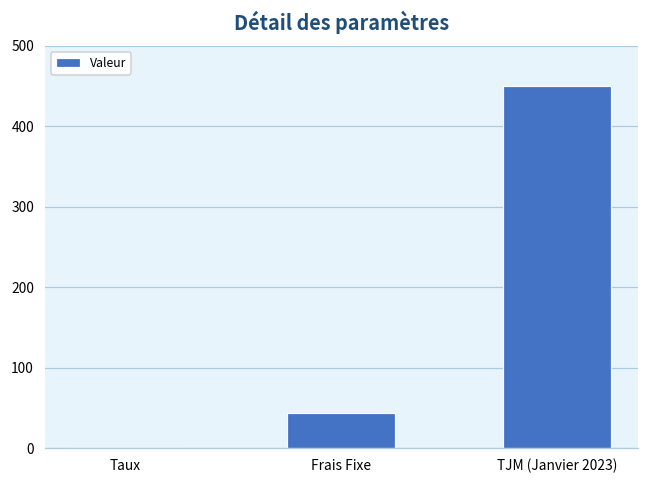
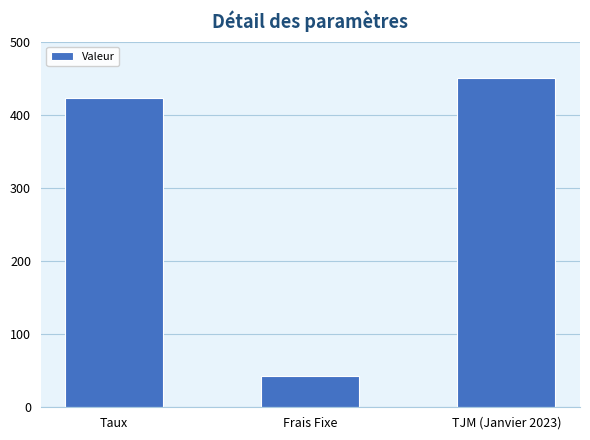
Taux: 0 -> 420
